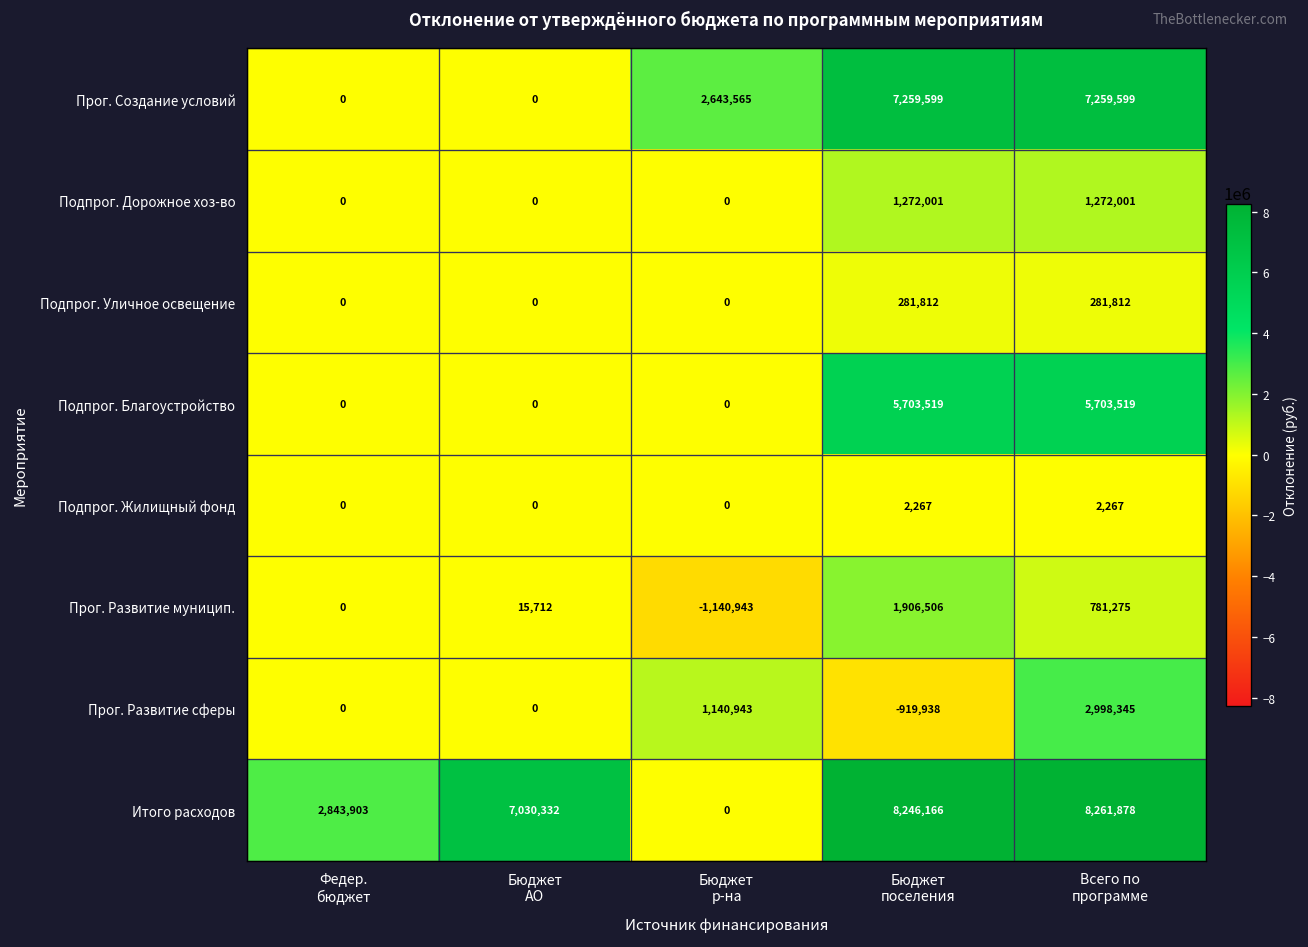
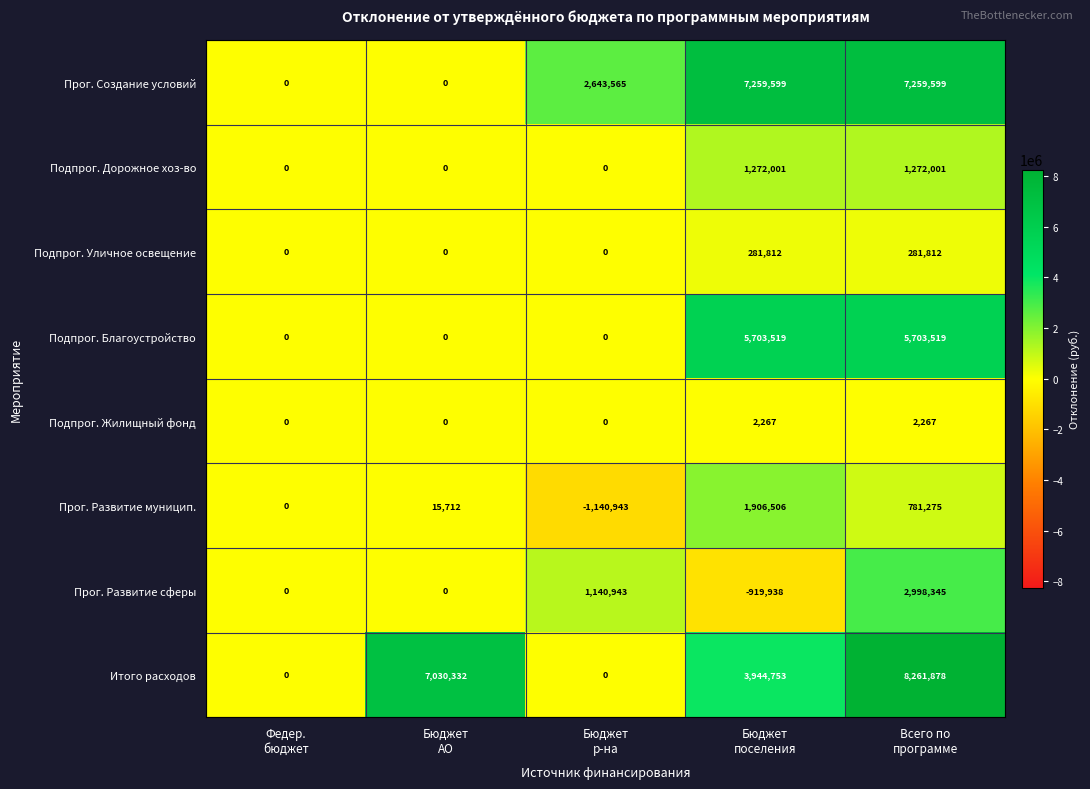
Итого расходов, Федер. бюджет: 2,843,903 -> 0
Итого расходов, Бюджет поселения: 8,246,166 -> 3,944,753
